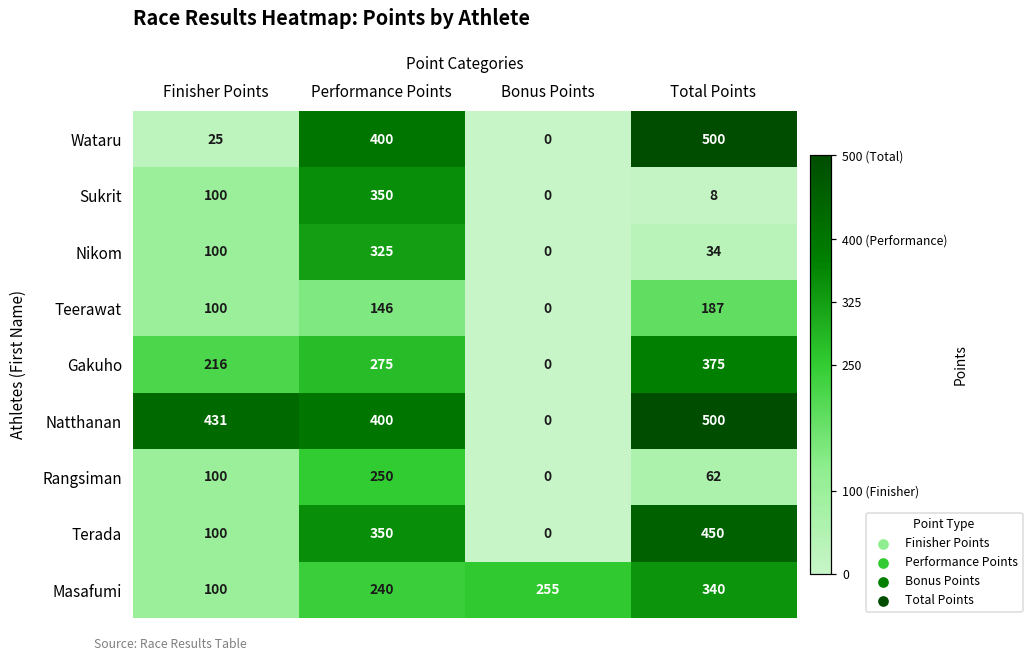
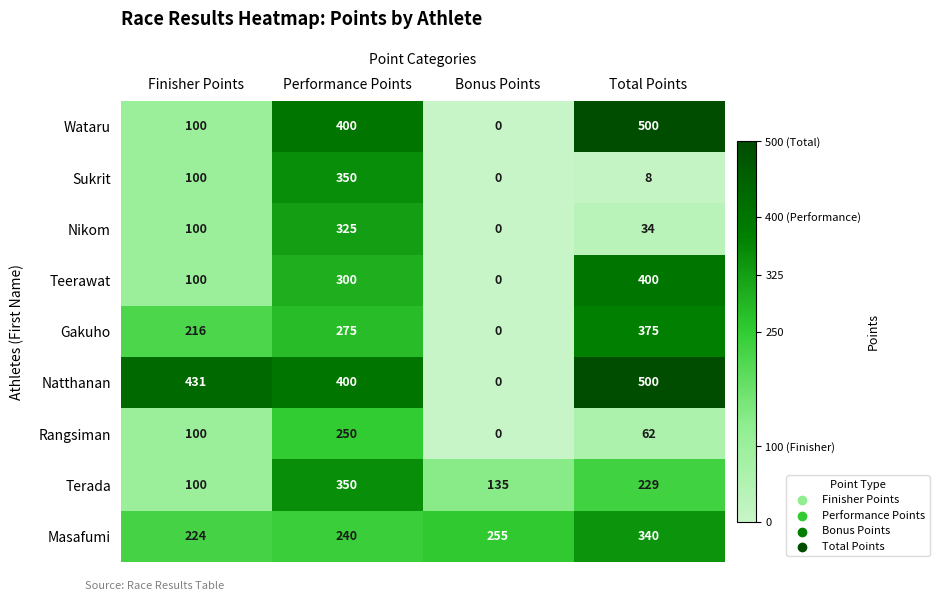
Wataru, Finisher Points: 25 -> 100
Teerawat, Performance Points: 146 -> 300
Teerawat, Total Points: 187 -> 400
Terada, Bonus Points: 0 -> 135
Terada, Total Points: 450 -> 229
Masafumi, Finisher Points: 100 -> 224
